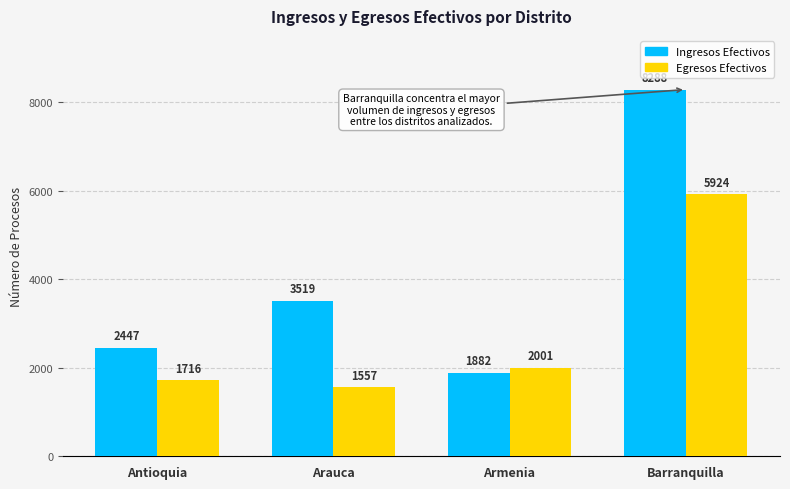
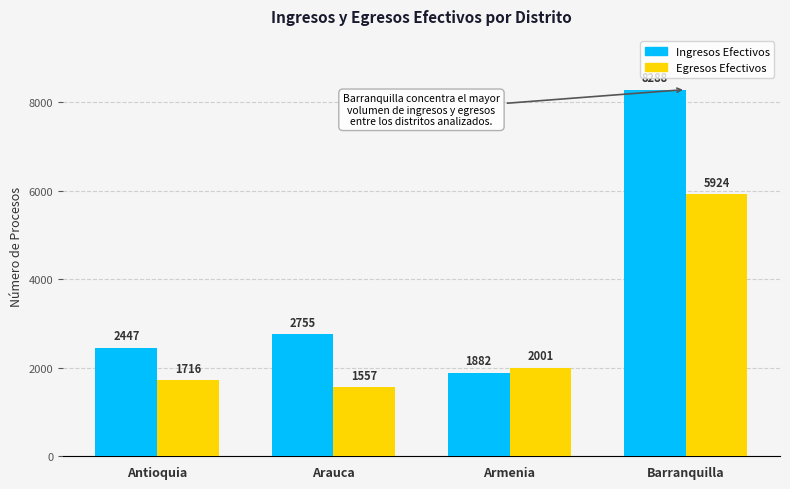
Ingresos Efectivos, Arauca: 3519 -> 2755
